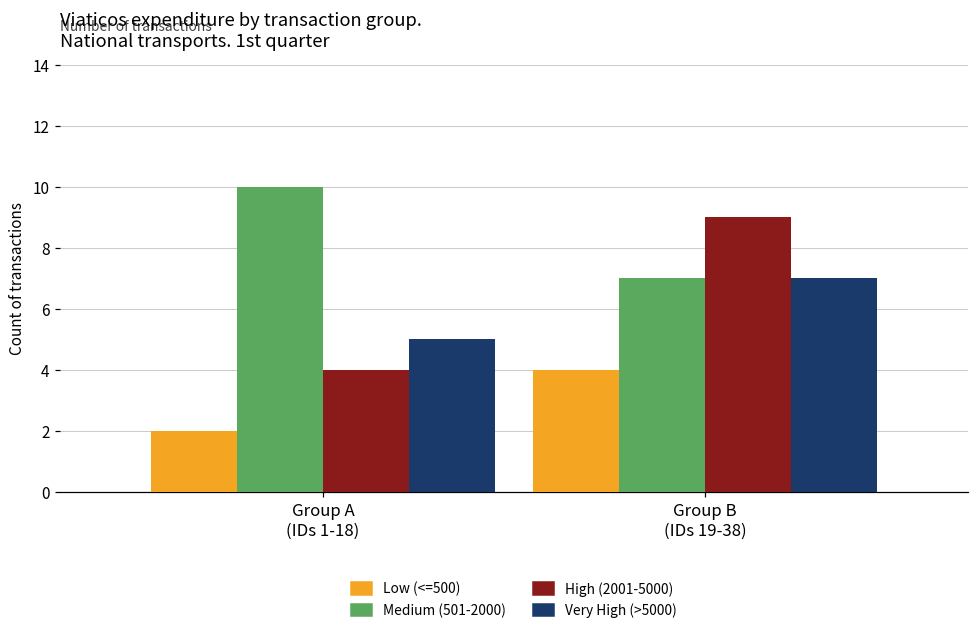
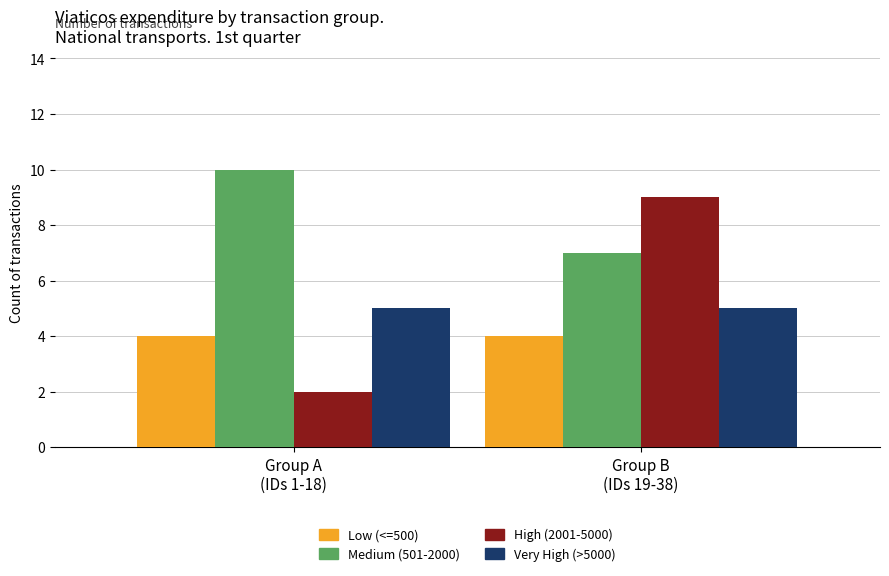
Low (<=500), Group A (IDs 1-18): 2 -> 4
High (2001-5000), Group A (IDs 1-18): 4 -> 2
Very High (>5000), Group B (IDs 19-38): 7 -> 5
